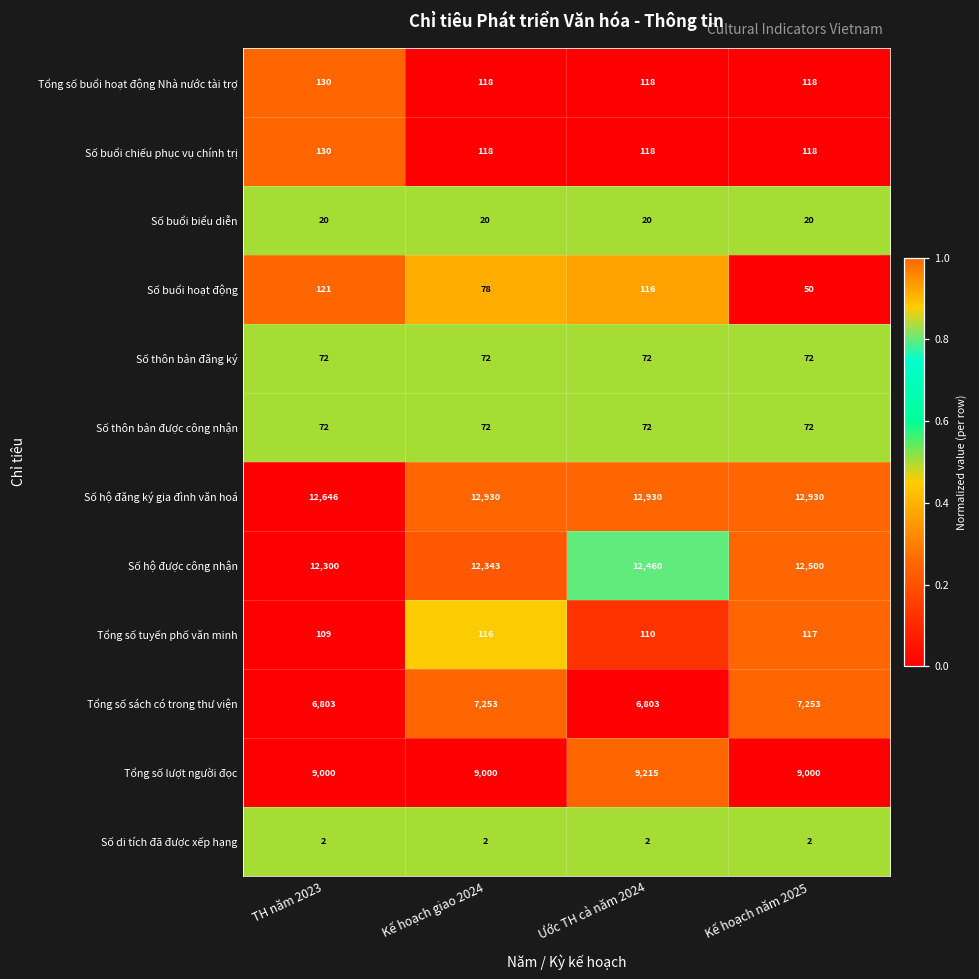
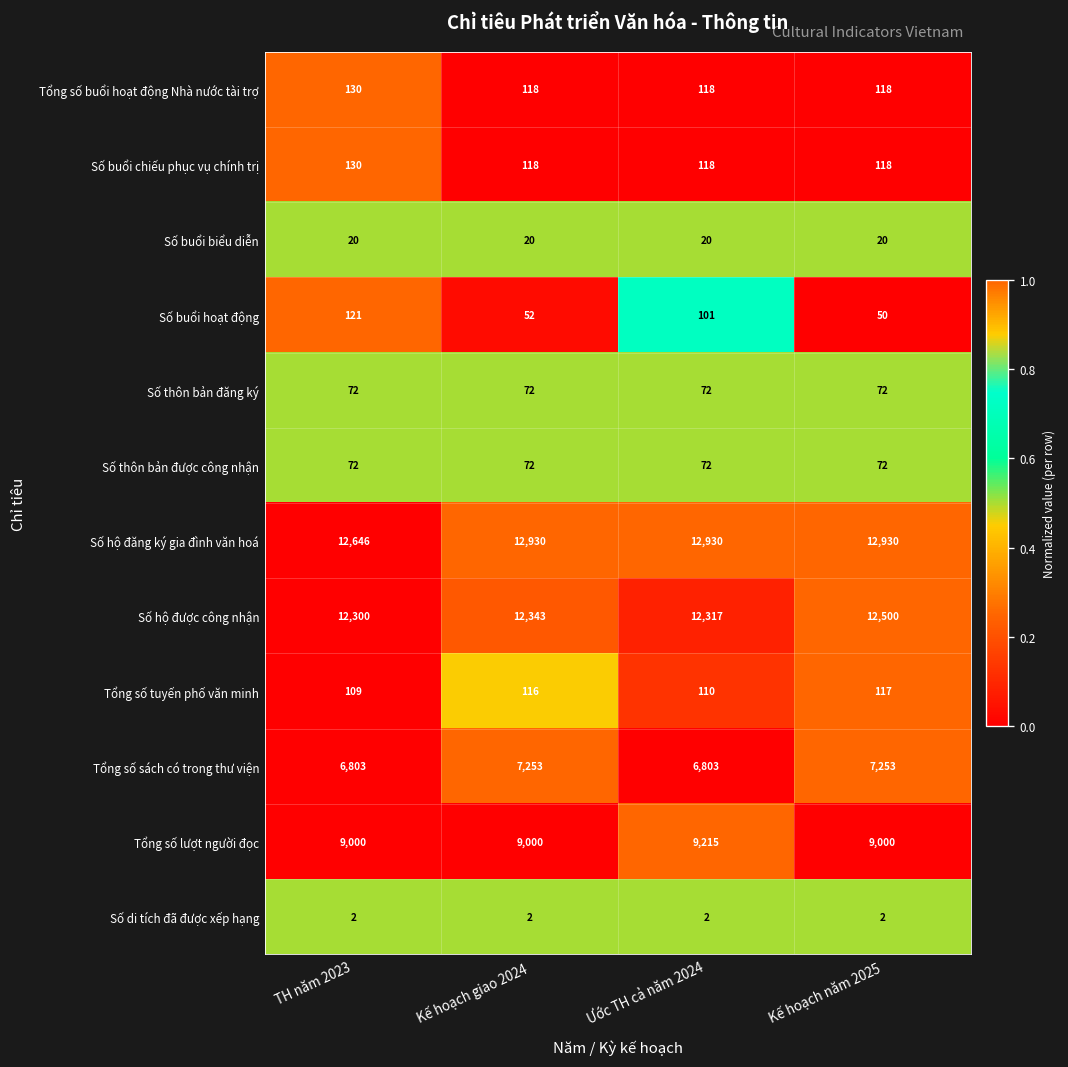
Số buổi hoạt động, Kế hoạch giao 2024: 78 -> 52
Số buổi hoạt động, Ước TH cả năm 2024: 116 -> 101
Số hộ được công nhận, Ước TH cả năm 2024: 12,460 -> 12,317
